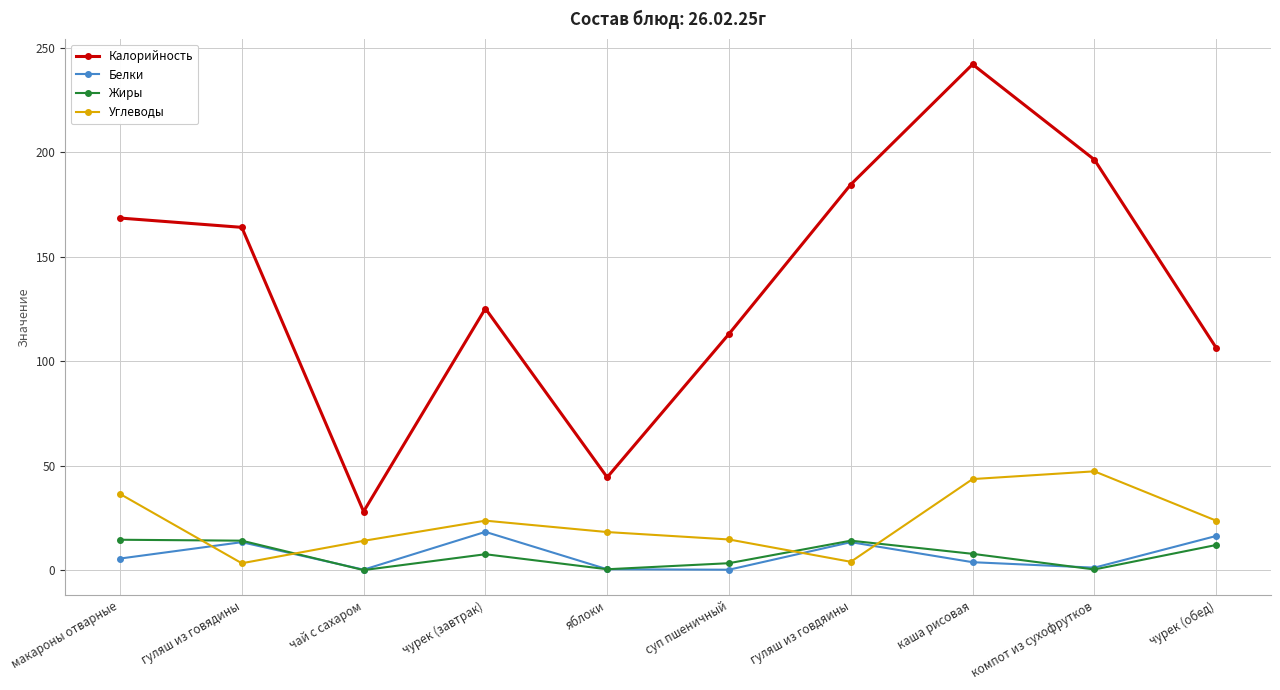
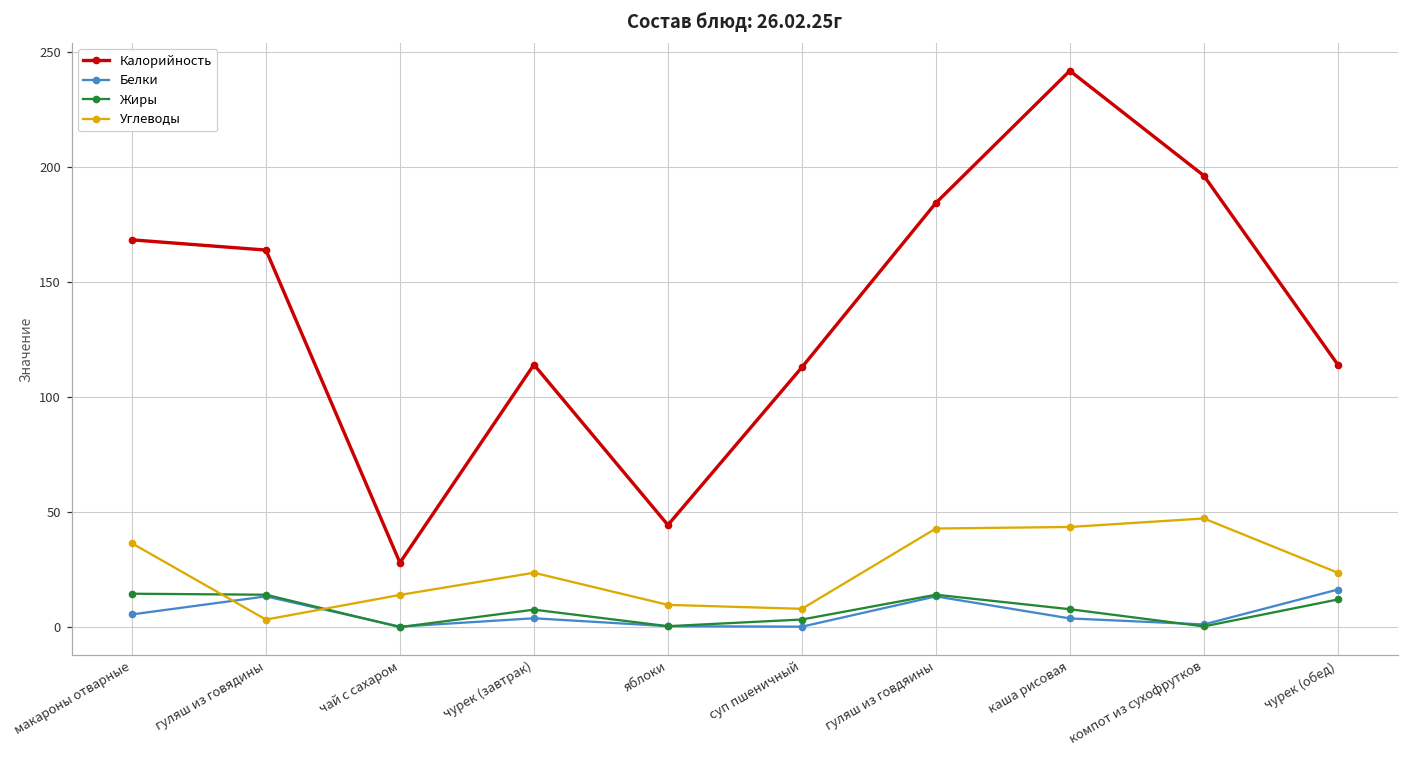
Калорийность, чурек (завтрак): 125 -> 114
Белки, чурек (завтрак): 18 -> 4
Углеводы, яблоки: 18 -> 10
Углеводы, суп пшеничный: 15 -> 8
Углеводы, гуляш из говдяины: 4 -> 43
Калорийность, чурек (обед): 106 -> 114
